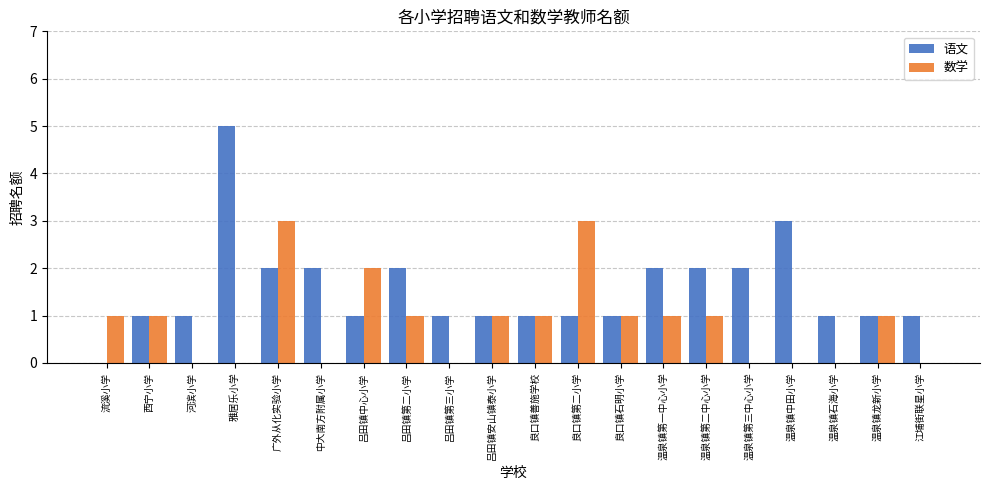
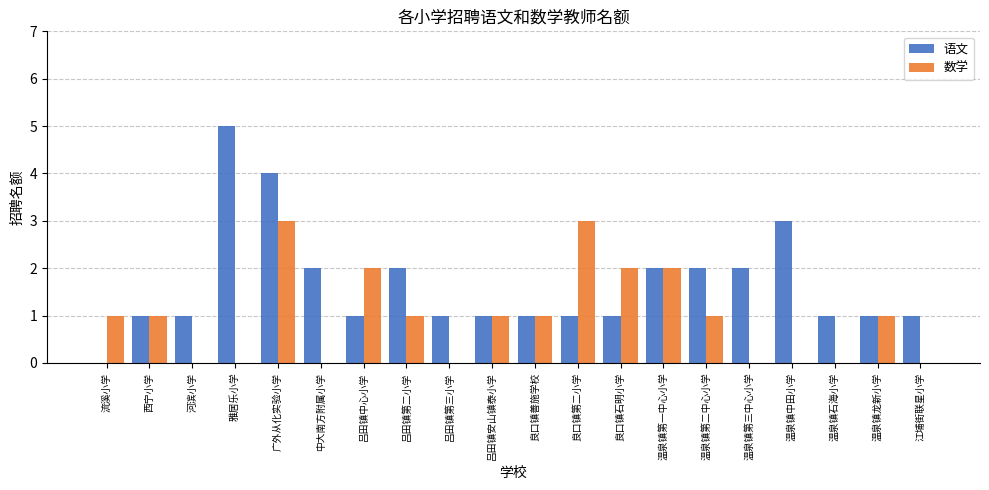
语文, 广外从化实验小学: 2 -> 4
数学, 良口镇石明小学: 1 -> 2
数学, 温泉镇第一中心小学: 1 -> 2
